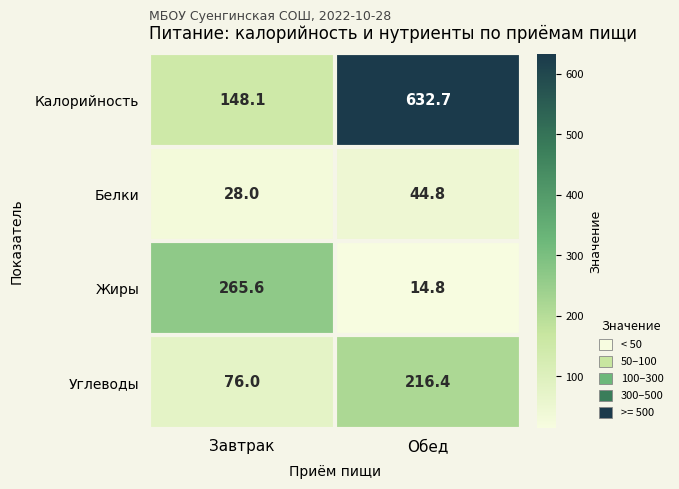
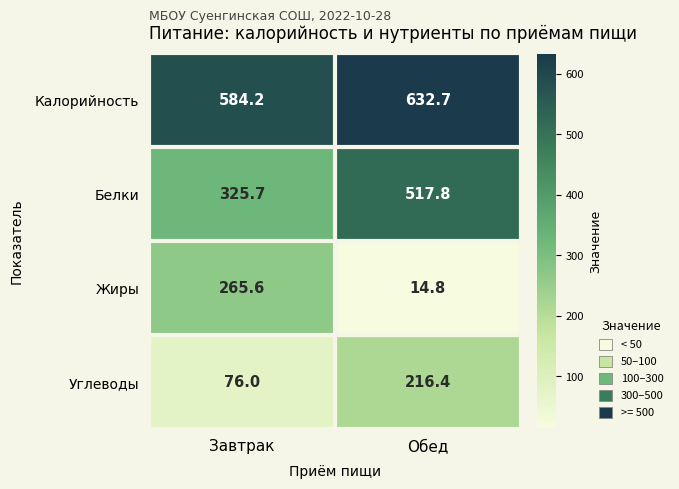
Калорийность, Завтрак: 148.1 -> 584.2
Белки, Завтрак: 28.0 -> 325.7
Белки, Обед: 44.8 -> 517.8
